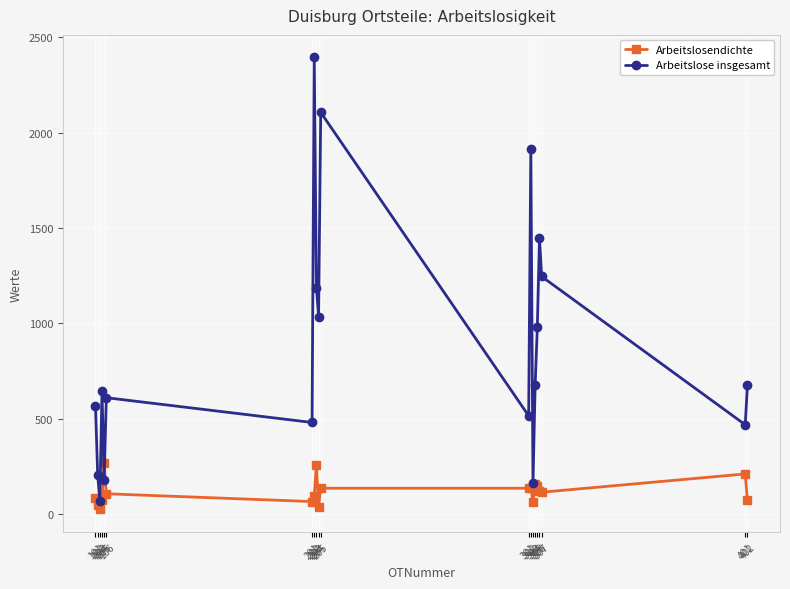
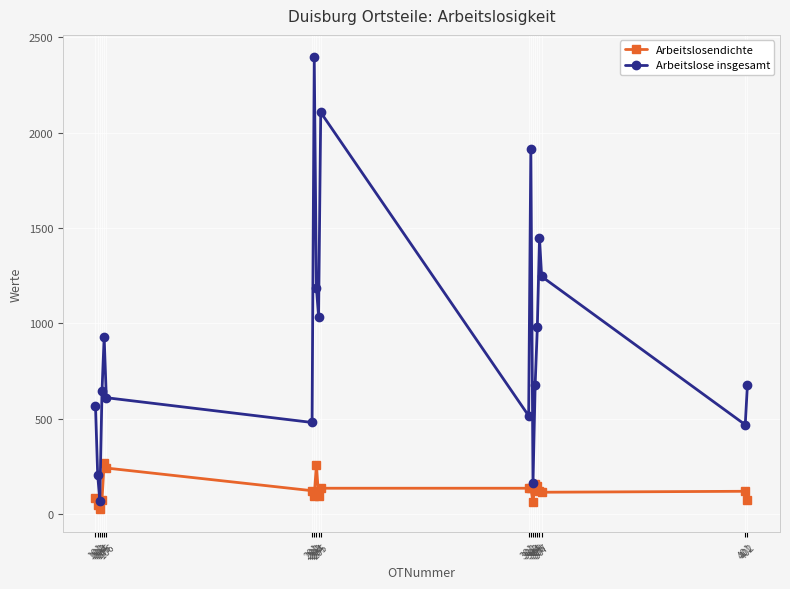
Arbeitslose insgesamt, 105: 180 -> 930
Arbeitslosendichte, 106: 110 -> 240
Arbeitslosendichte, 201: 70 -> 120
Arbeitslosendichte, 204: 40 -> 90
Arbeitslosendichte, 401: 210 -> 120
